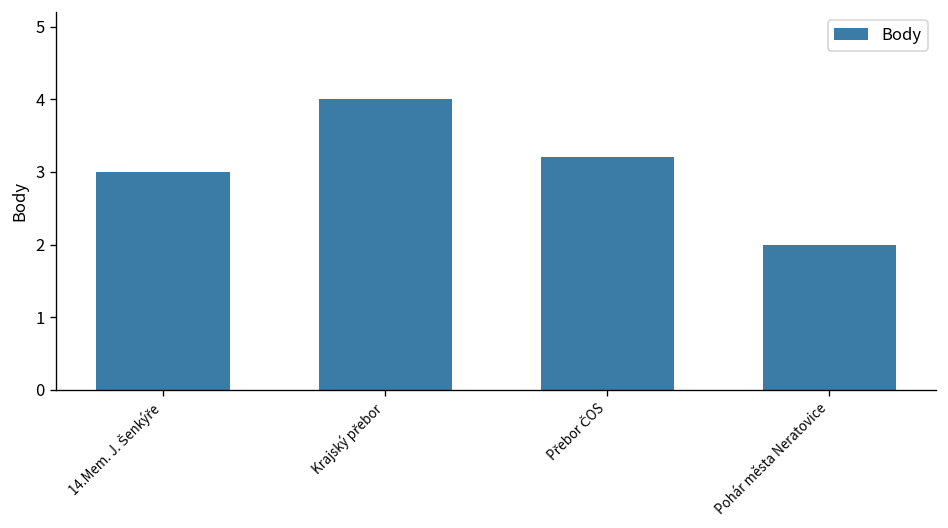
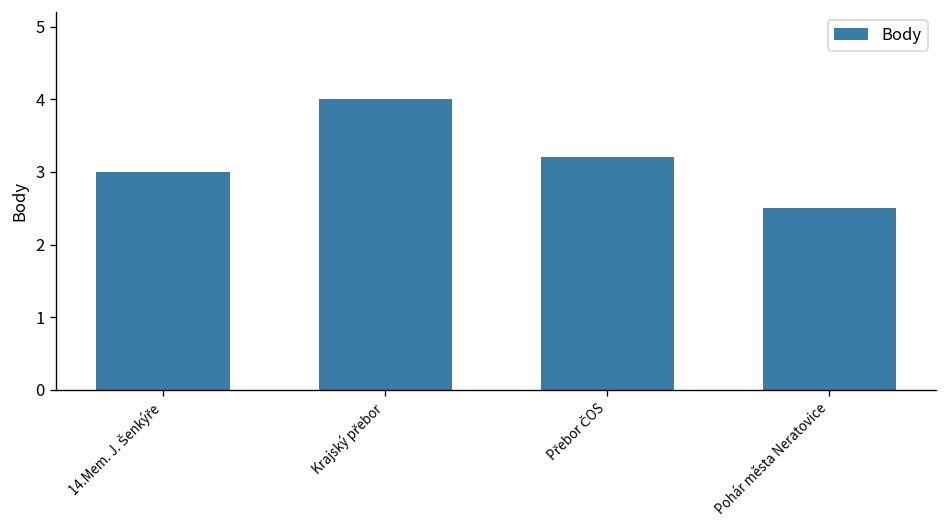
Pohár města Neratovice: 2.0 -> 2.5
